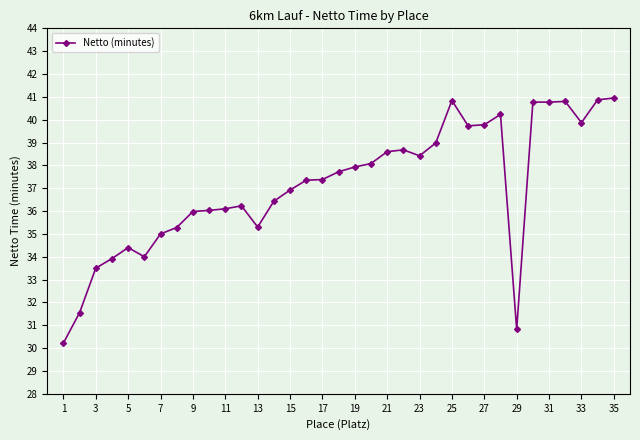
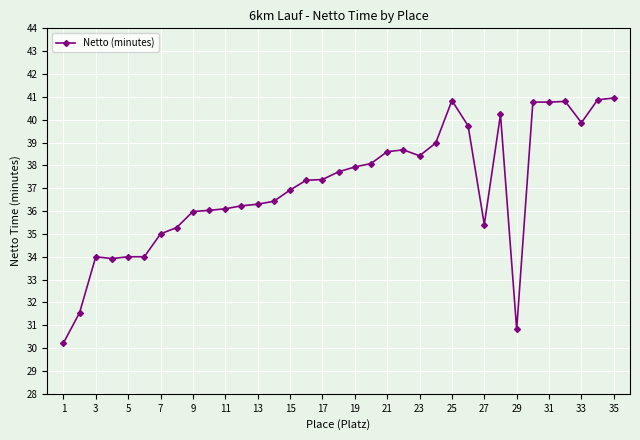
3: 33.5 -> 34.0
5: 34.4 -> 34.0
13: 35.3 -> 36.3
27: 39.8 -> 35.4
